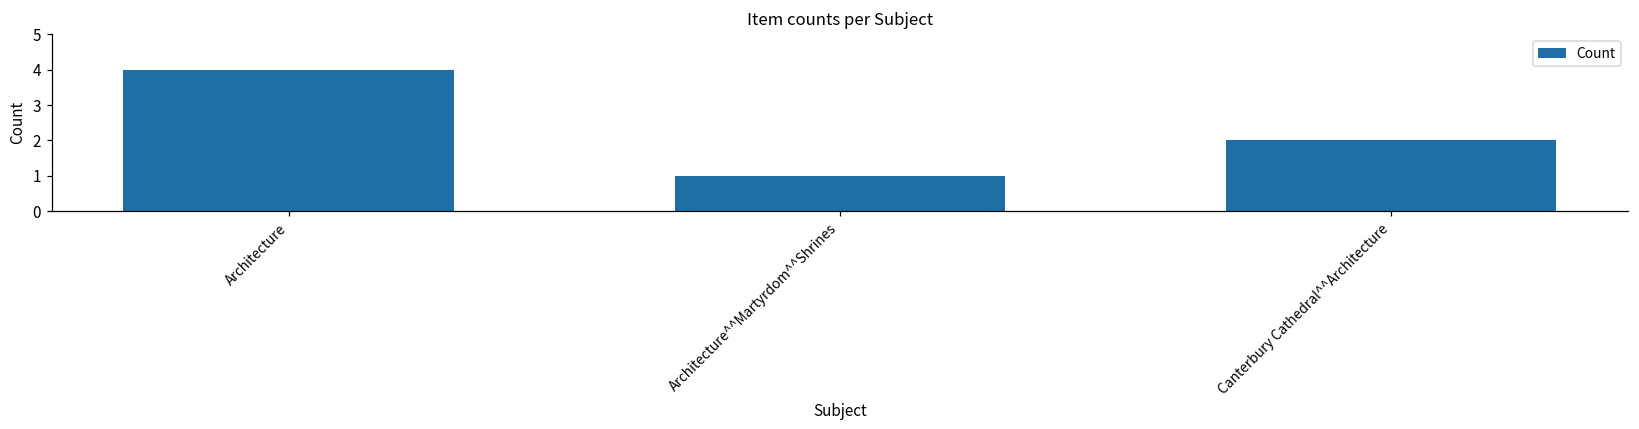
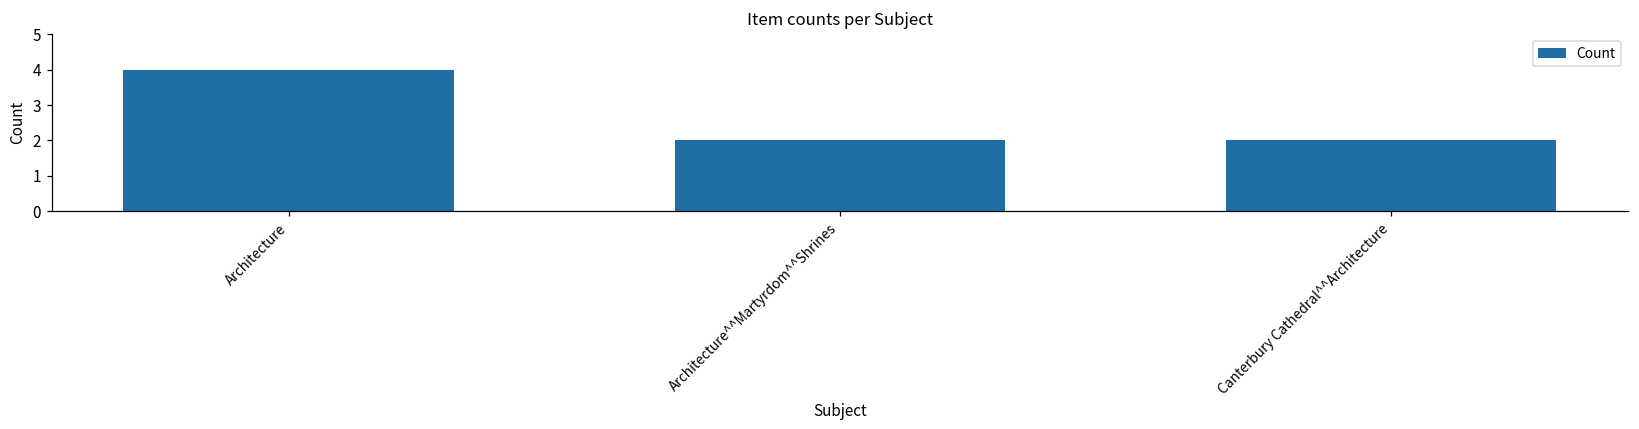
Architecture^^Martyrdom^^Shrines: 1 -> 2
